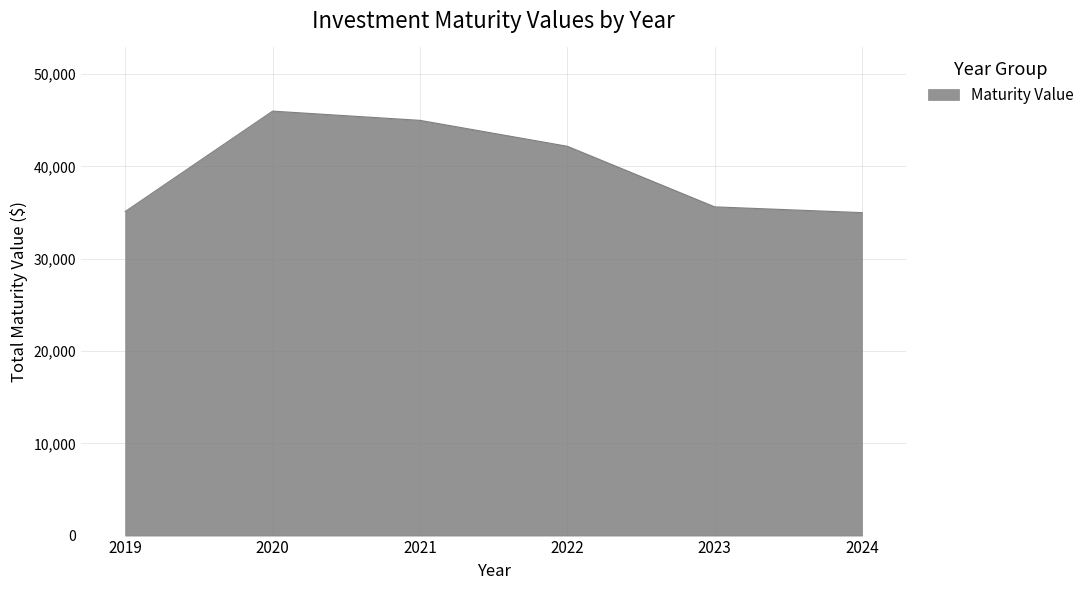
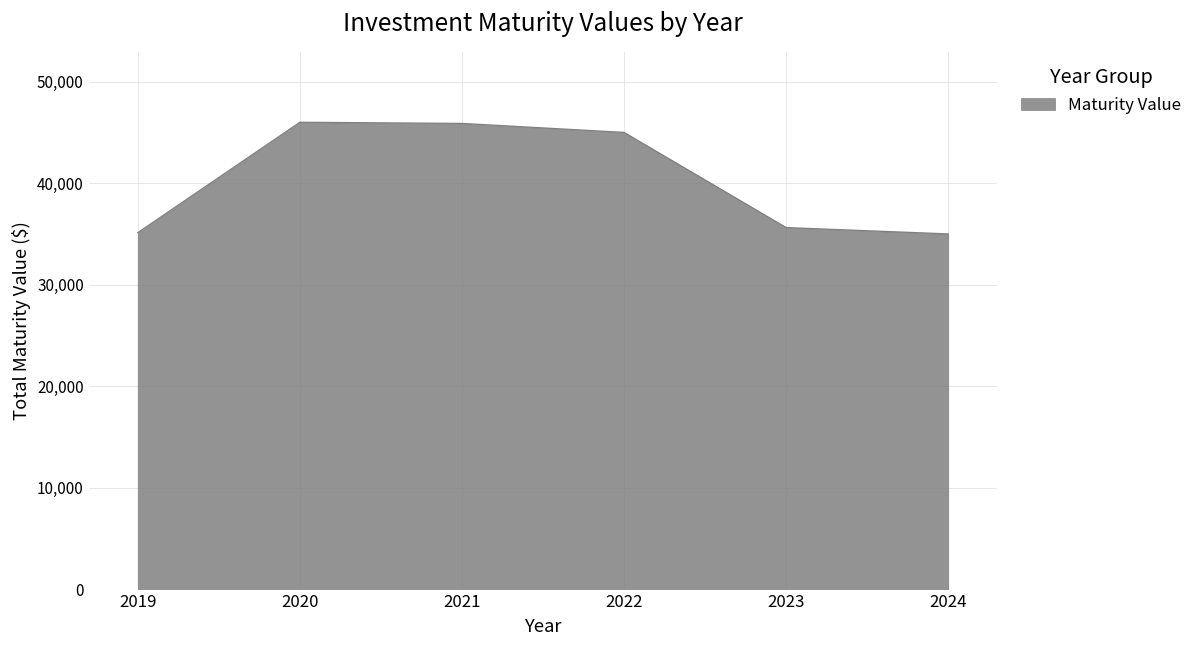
2021: 45,000 -> 46,000
2022: 42,000 -> 45,000
